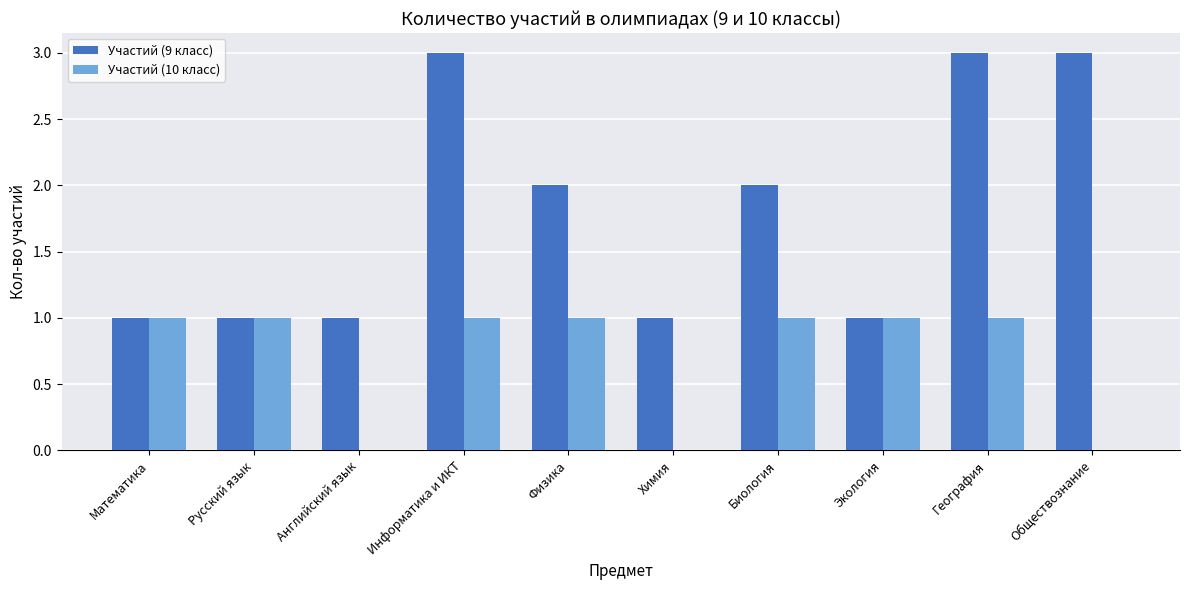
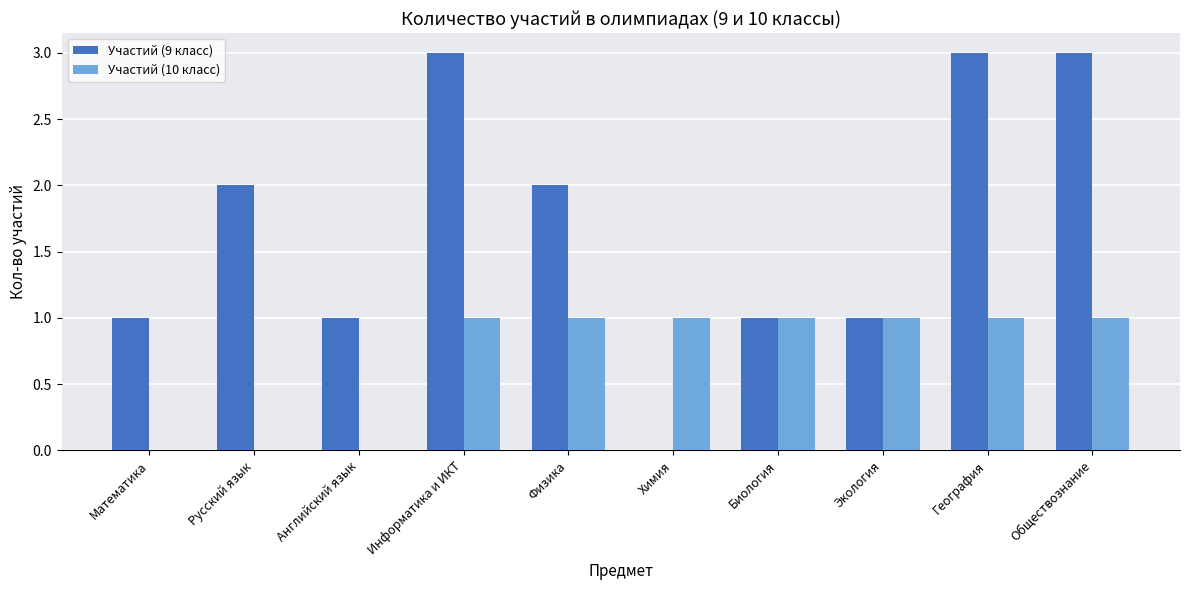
Участий (10 класс), Математика: 1 -> 0
Участий (9 класс), Русский язык: 1 -> 2
Участий (10 класс), Русский язык: 1 -> 0
Участий (9 класс), Химия: 1 -> 0
Участий (10 класс), Химия: 0 -> 1
Участий (9 класс), Биология: 2 -> 1
Участий (10 класс), Обществознание: 0 -> 1
